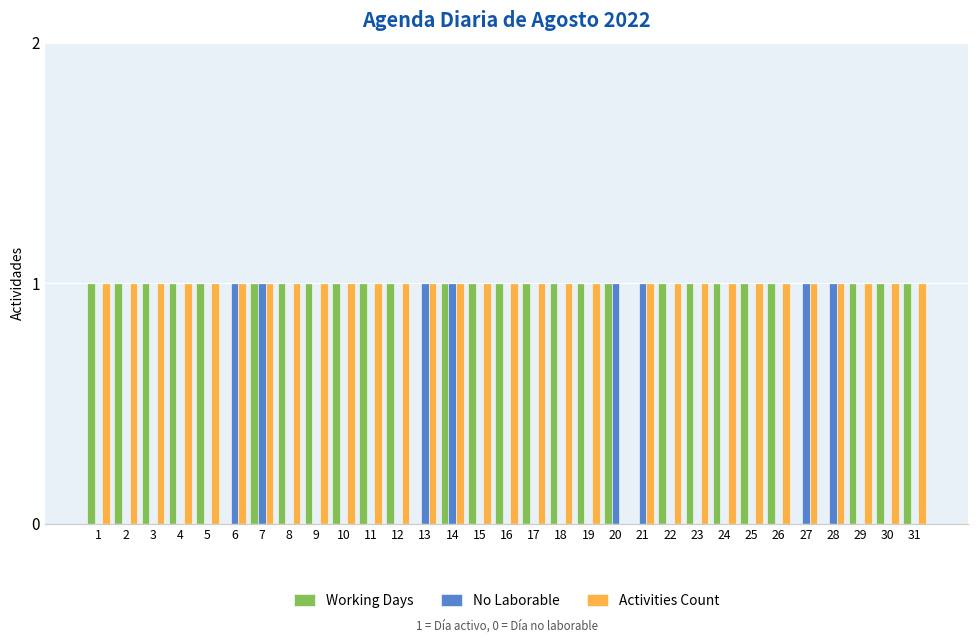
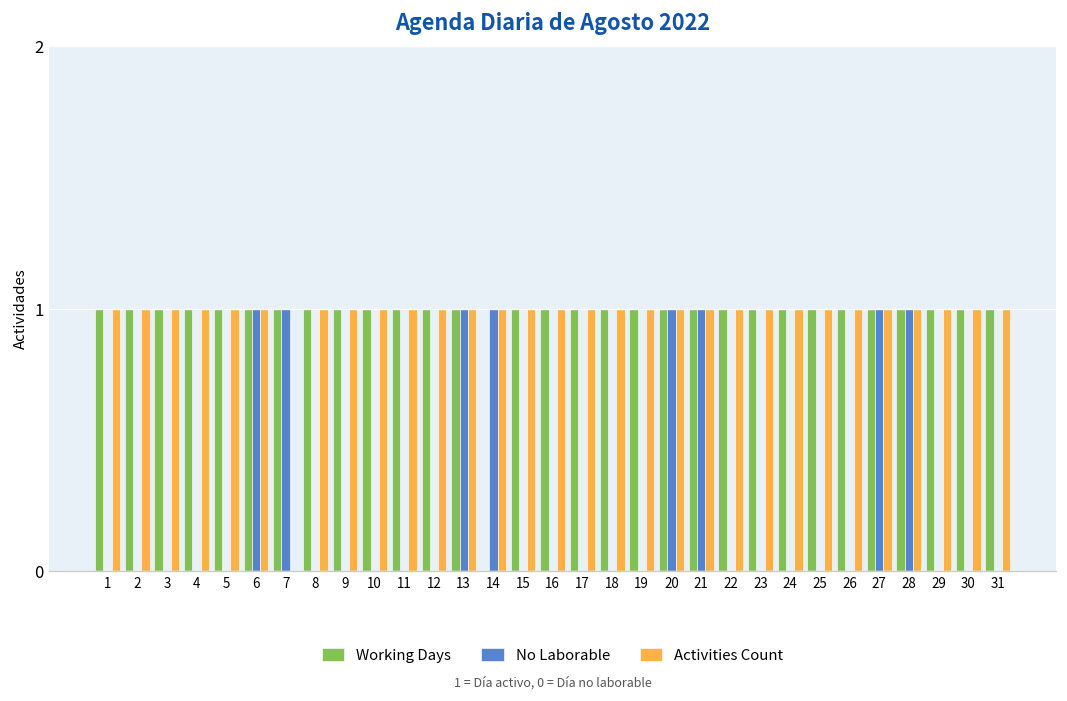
Working Days, 6: 0 -> 1
Activities Count, 7: 1 -> 0
Working Days, 13: 0 -> 1
Working Days, 14: 1 -> 0
Activities Count, 20: 0 -> 1
Working Days, 21: 0 -> 1
Working Days, 27: 0 -> 1
Working Days, 28: 0 -> 1
